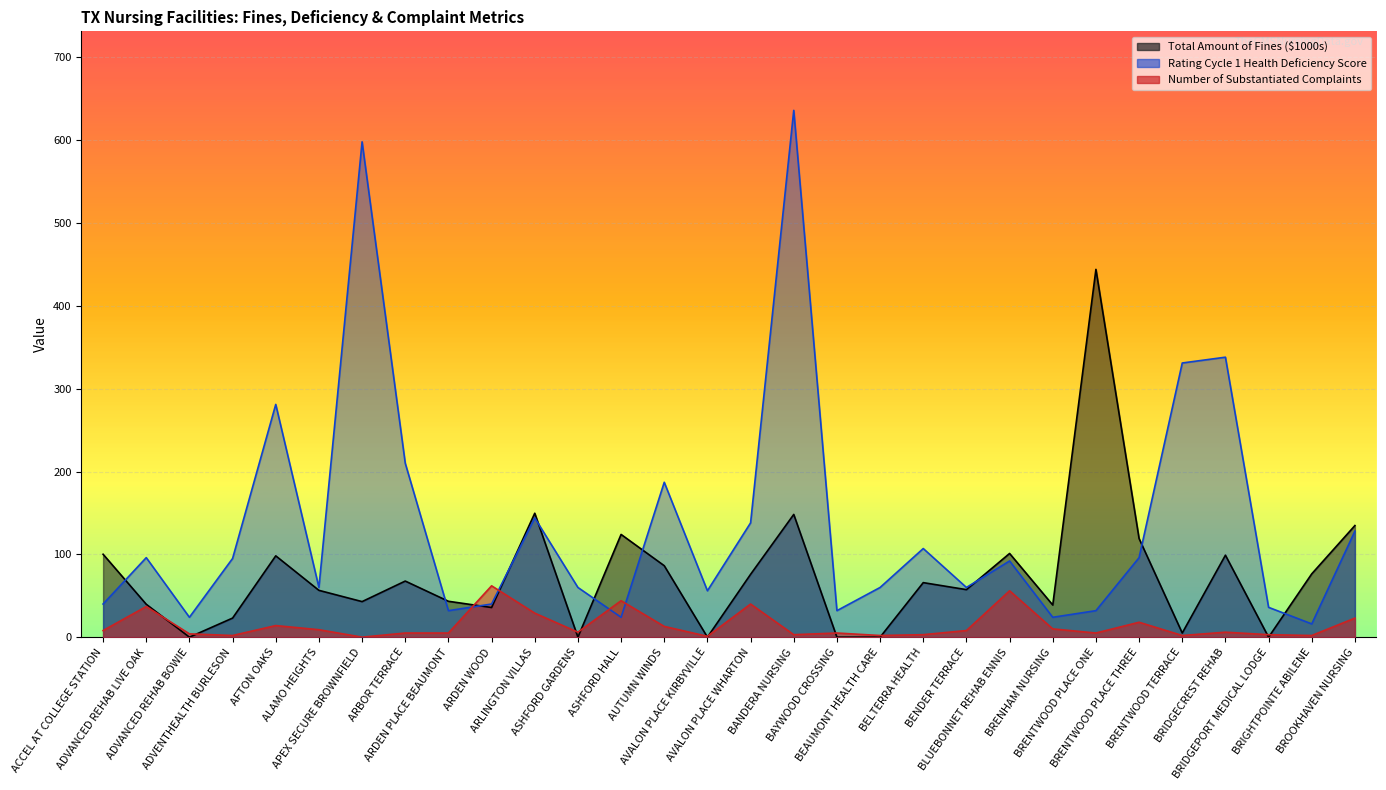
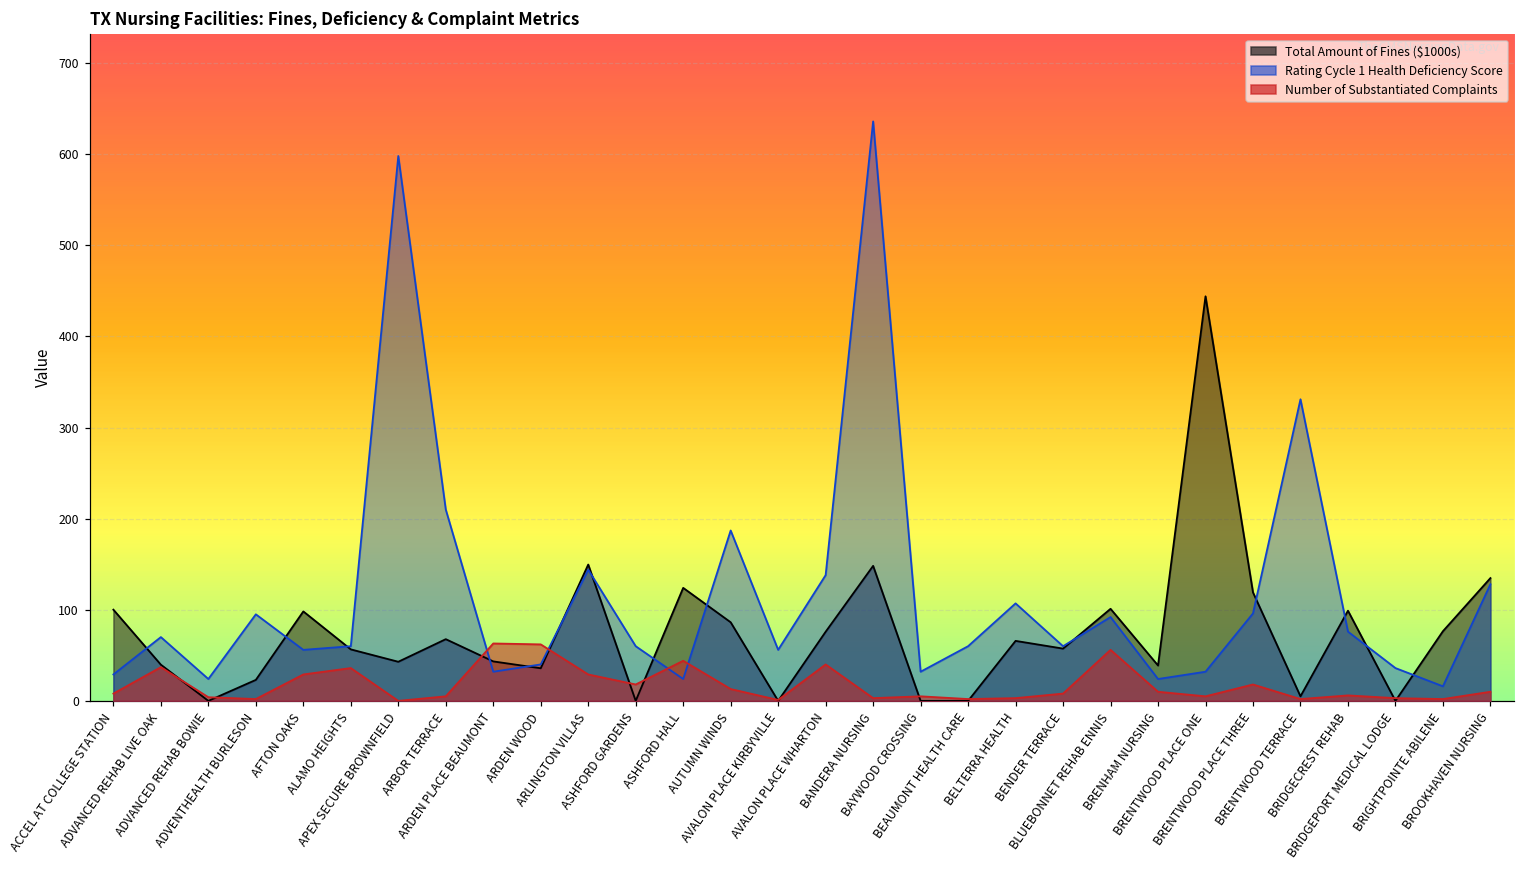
Rating Cycle 1 Health Deficiency Score, ACCEL AT COLLEGE STATION: 40 -> 30
Rating Cycle 1 Health Deficiency Score, ADVANCED REHAB LIVE OAK: 100 -> 70
Rating Cycle 1 Health Deficiency Score, AFTON OAKS: 280 -> 60
Number of Substantiated Complaints, AFTON OAKS: 10 -> 30
Number of Substantiated Complaints, ALAMO HEIGHTS: 10 -> 40
Number of Substantiated Complaints, ARDEN PLACE BEAUMONT: 10 -> 60
Number of Substantiated Complaints, ASHFORD GARDENS: 10 -> 20
Rating Cycle 1 Health Deficiency Score, BRIDGECREST REHAB: 340 -> 80
Number of Substantiated Complaints, BROOKHAVEN NURSING: 20 -> 10
